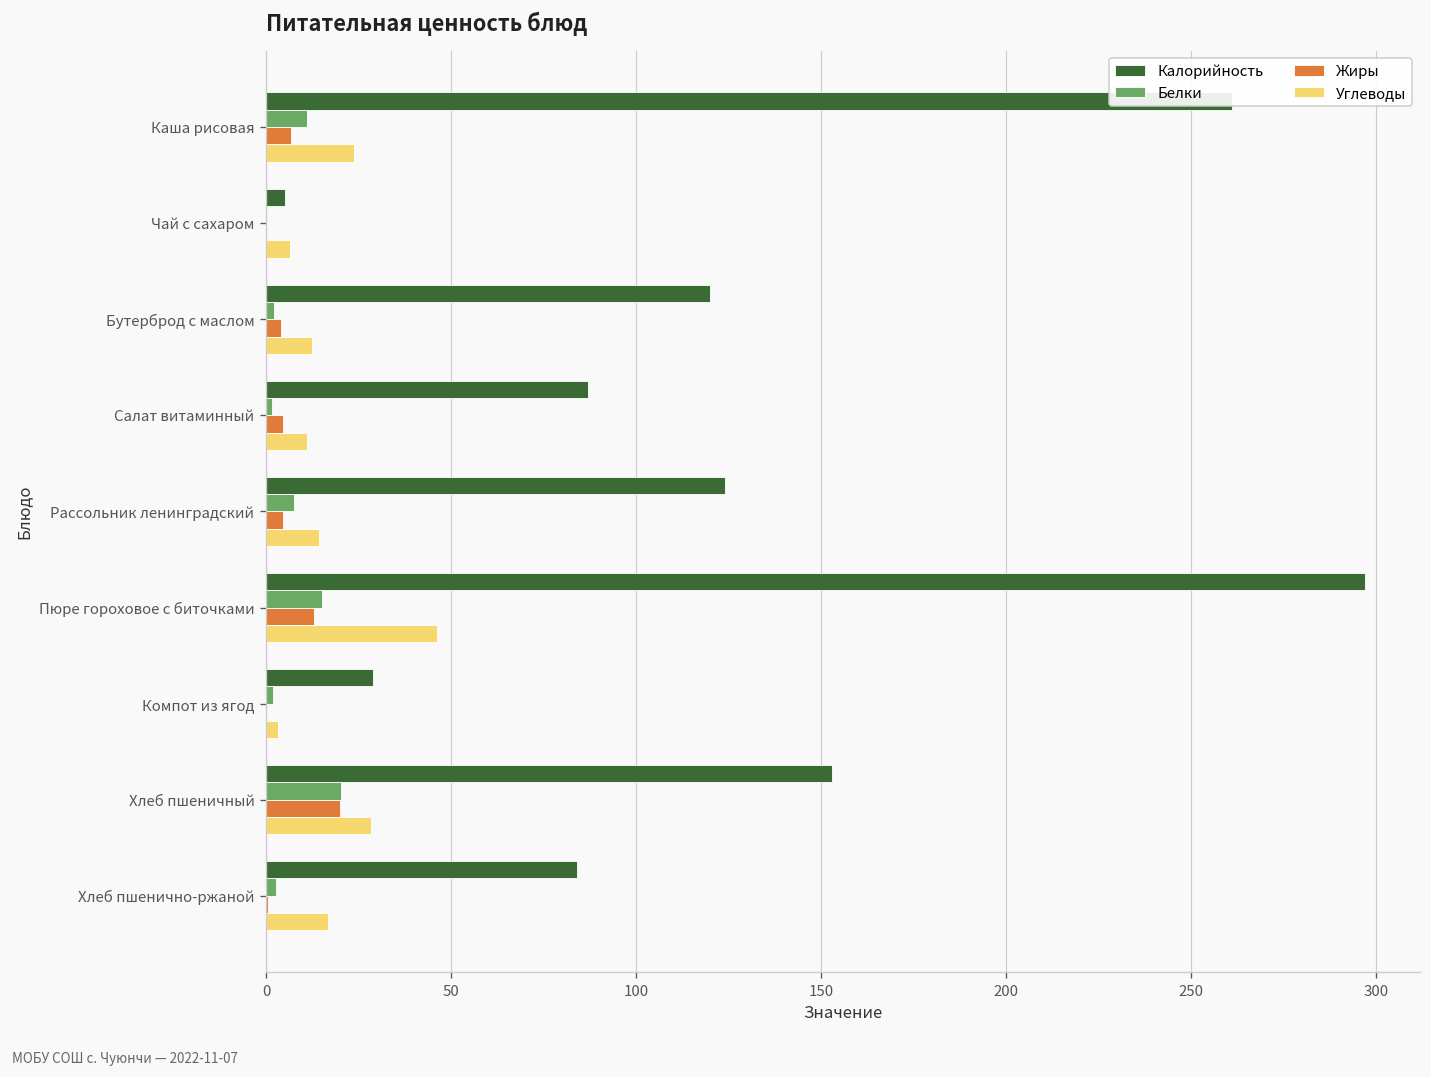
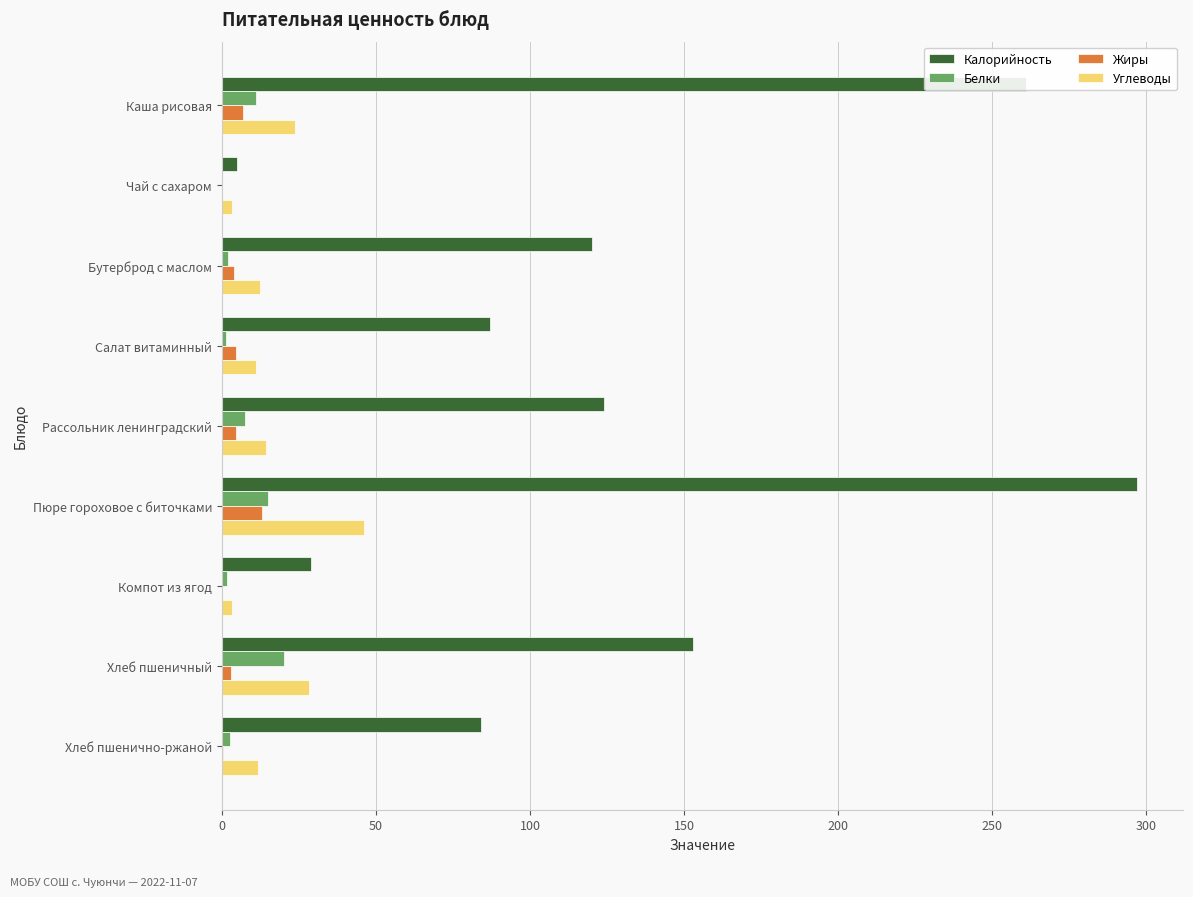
Углеводы, Чай с сахаром: 7 -> 3
Жиры, Хлеб пшеничный: 20 -> 3
Углеводы, Хлеб пшенично-ржаной: 17 -> 12
